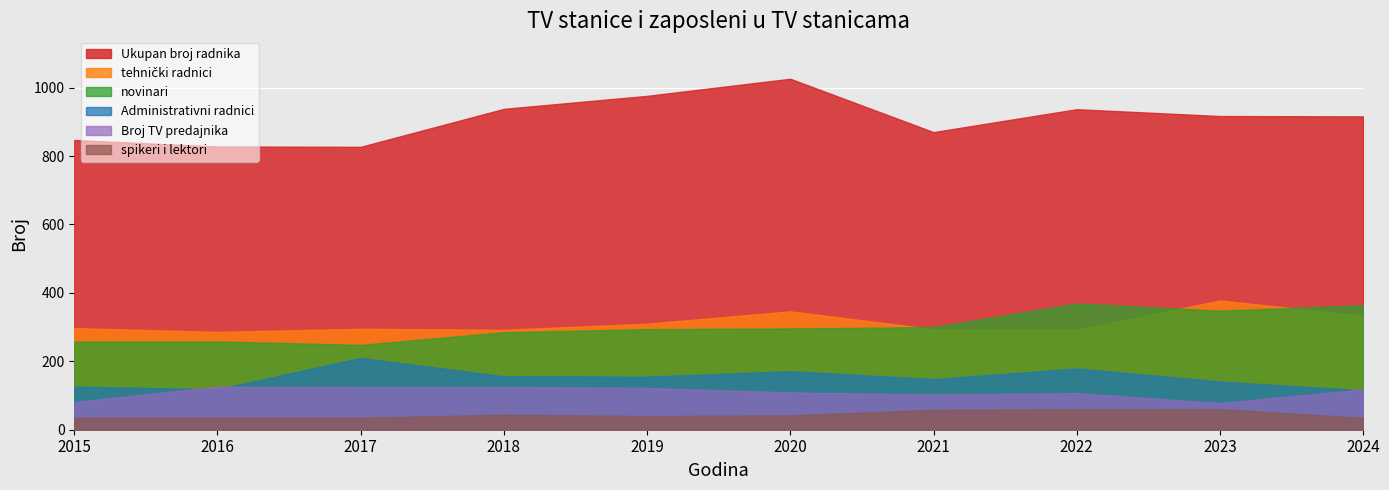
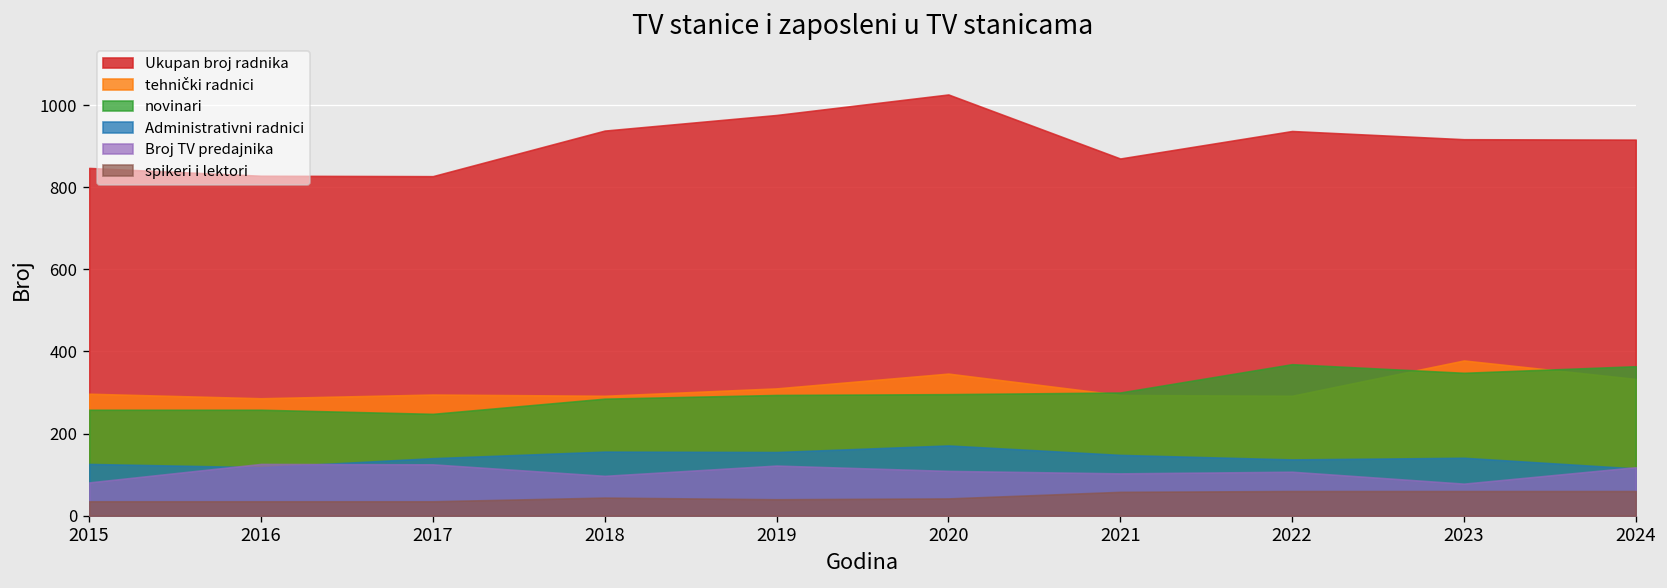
Administrativni radnici, 2017: 210 -> 140
Broj TV predajnika, 2018: 130 -> 100
Administrativni radnici, 2022: 180 -> 140
spikeri i lektori, 2024: 40 -> 60
